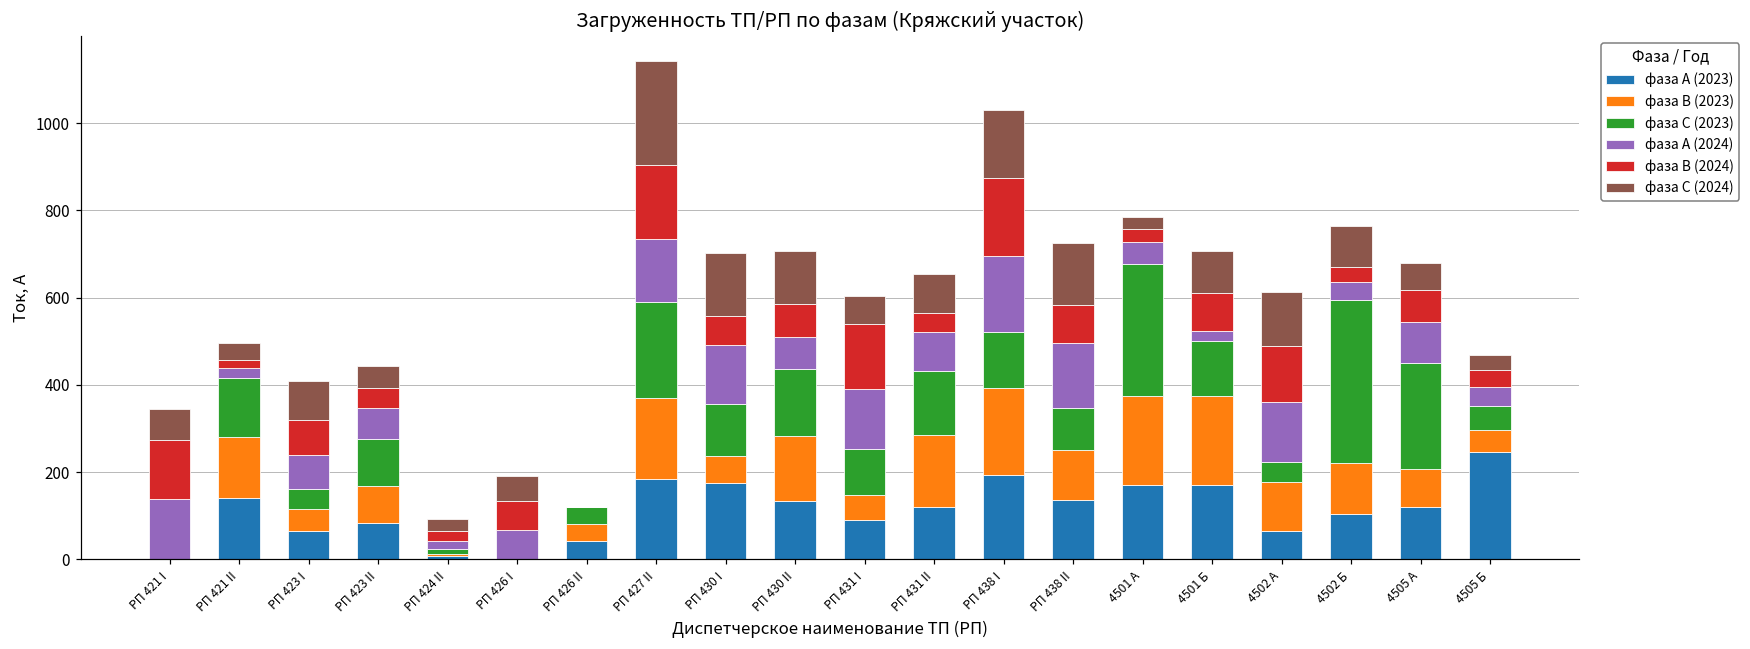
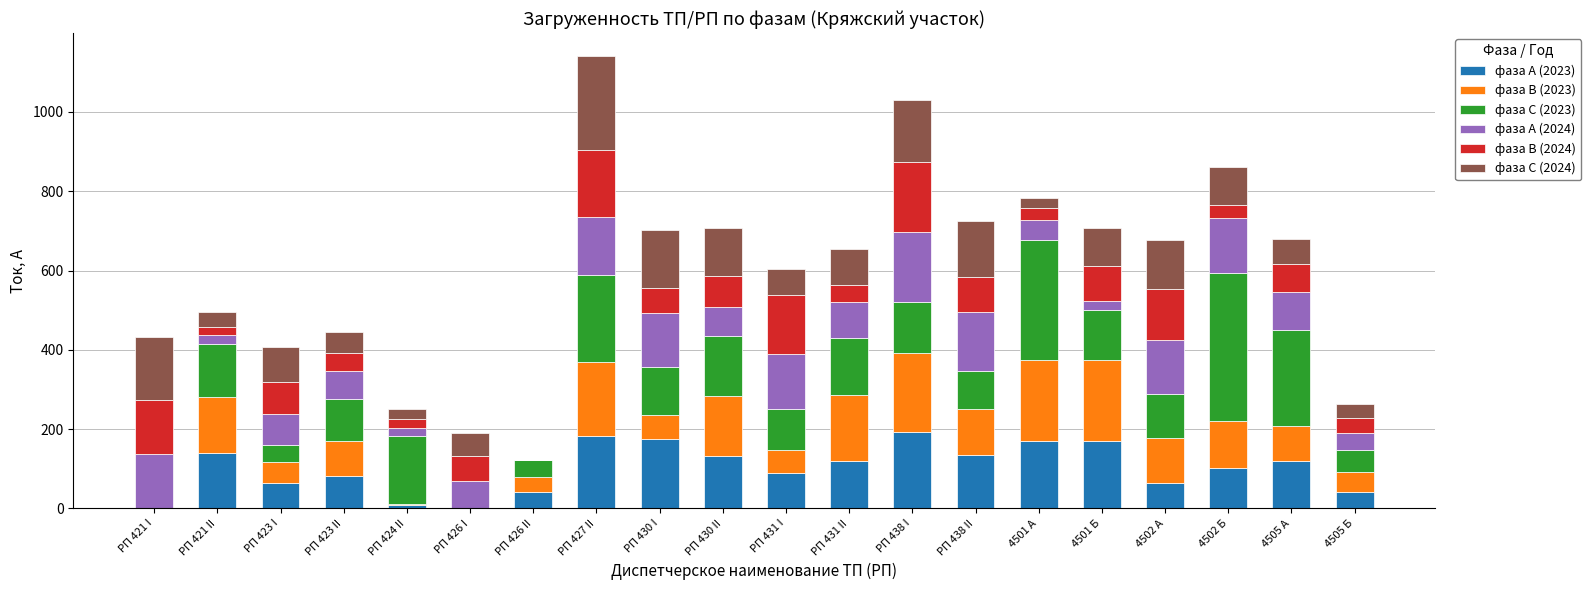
фаза С (2024), РП 421 I: 70 -> 160
фаза С (2023), РП 424 II: 10 -> 170
фаза С (2023), 4502 А: 50 -> 110
фаза А (2024), 4502 Б: 40 -> 140
фаза А (2023), 4505 Б: 250 -> 40
